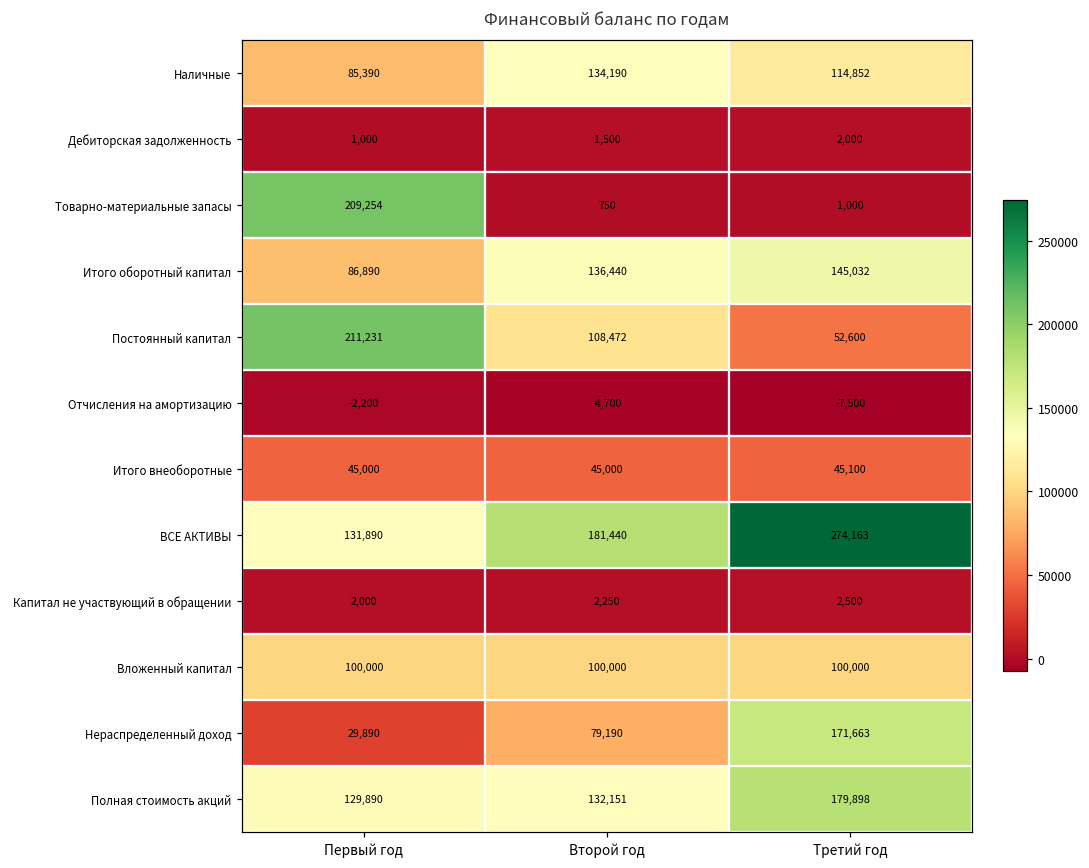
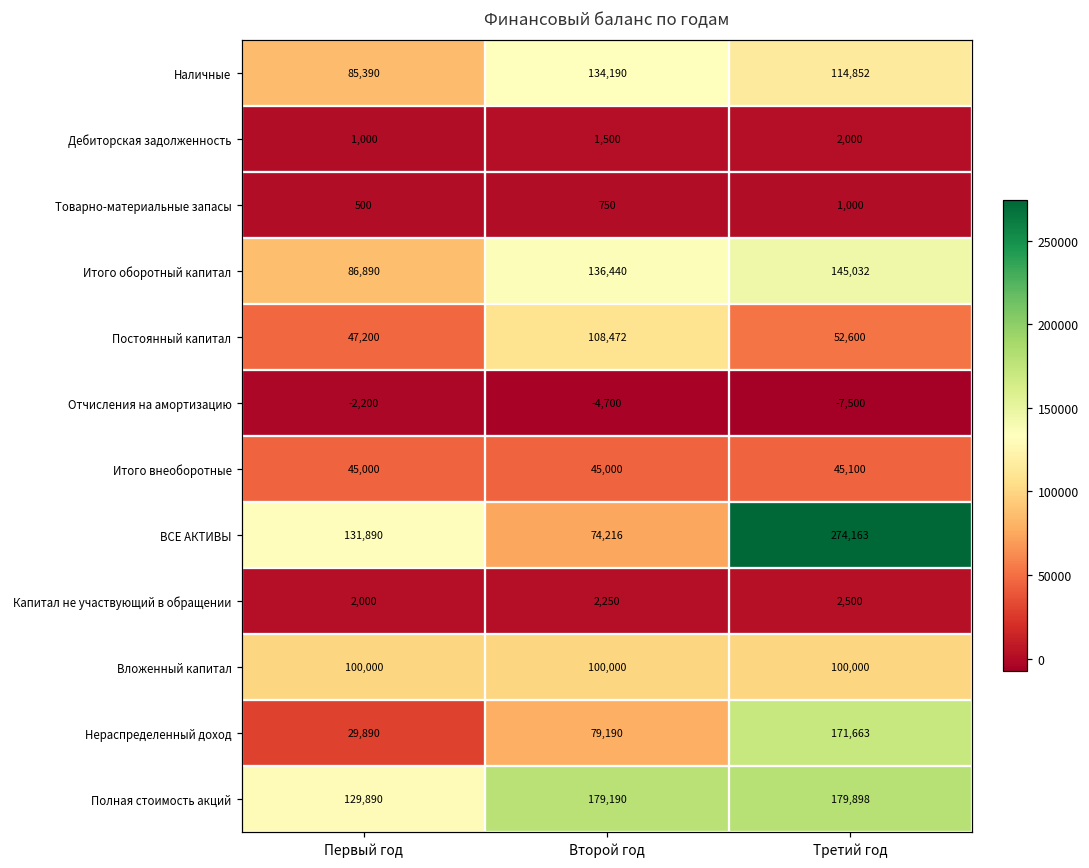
Товарно-материальные запасы, Первый год: 209,254 -> 500
Постоянный капитал, Первый год: 211,231 -> 47,200
ВСЕ АКТИВЫ, Второй год: 181,440 -> 74,216
Полная стоимость акций, Второй год: 132,151 -> 179,190
